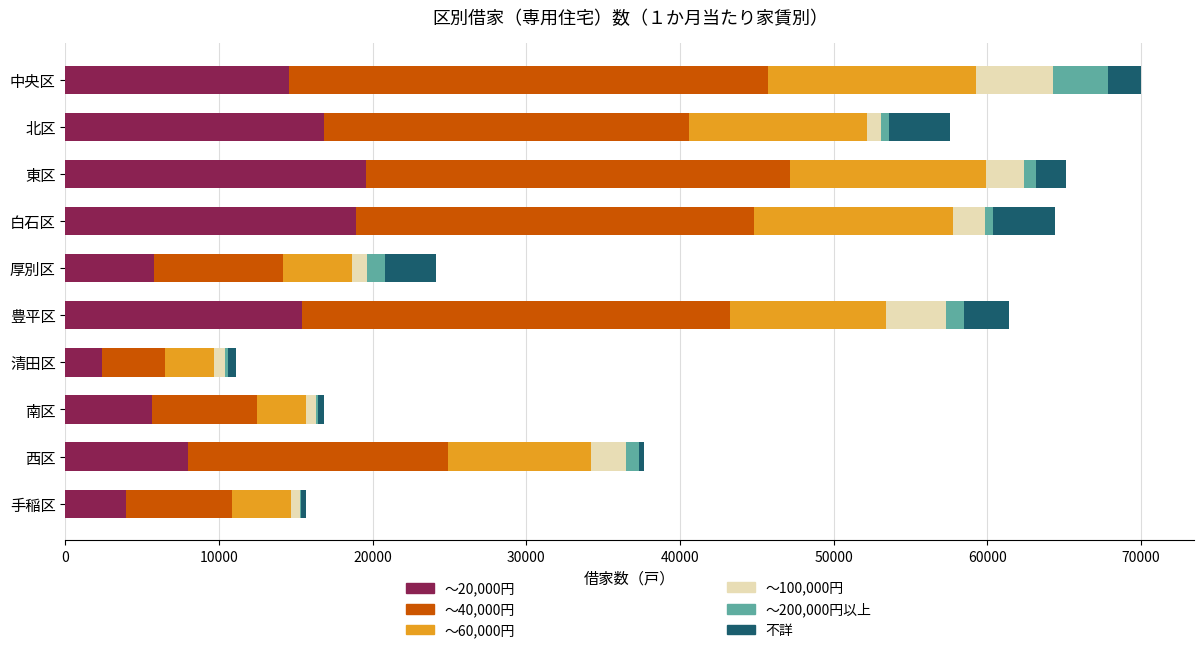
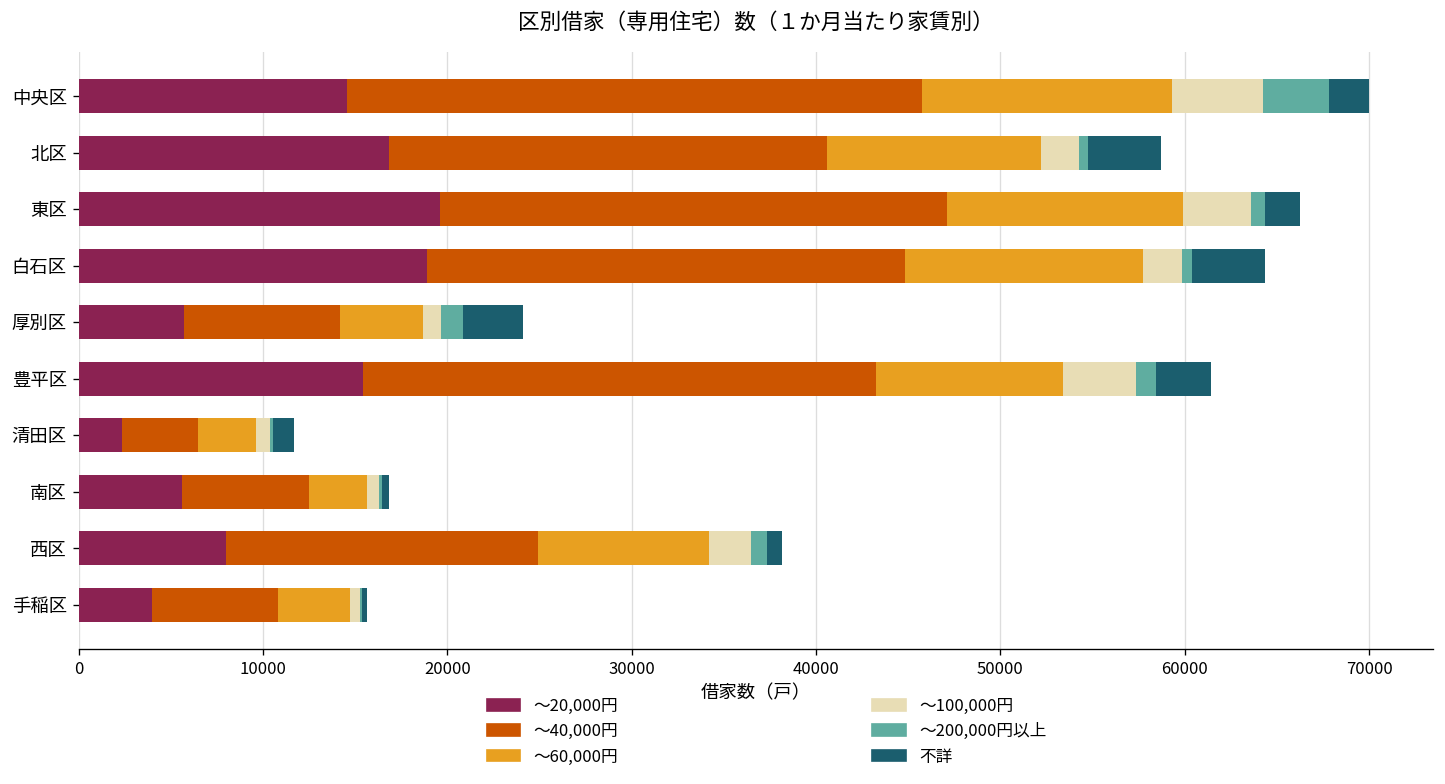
～100,000円, 北区: 900 -> 2100
～100,000円, 東区: 2500 -> 3700
不詳, 清田区: 500 -> 1100
不詳, 西区: 300 -> 800
